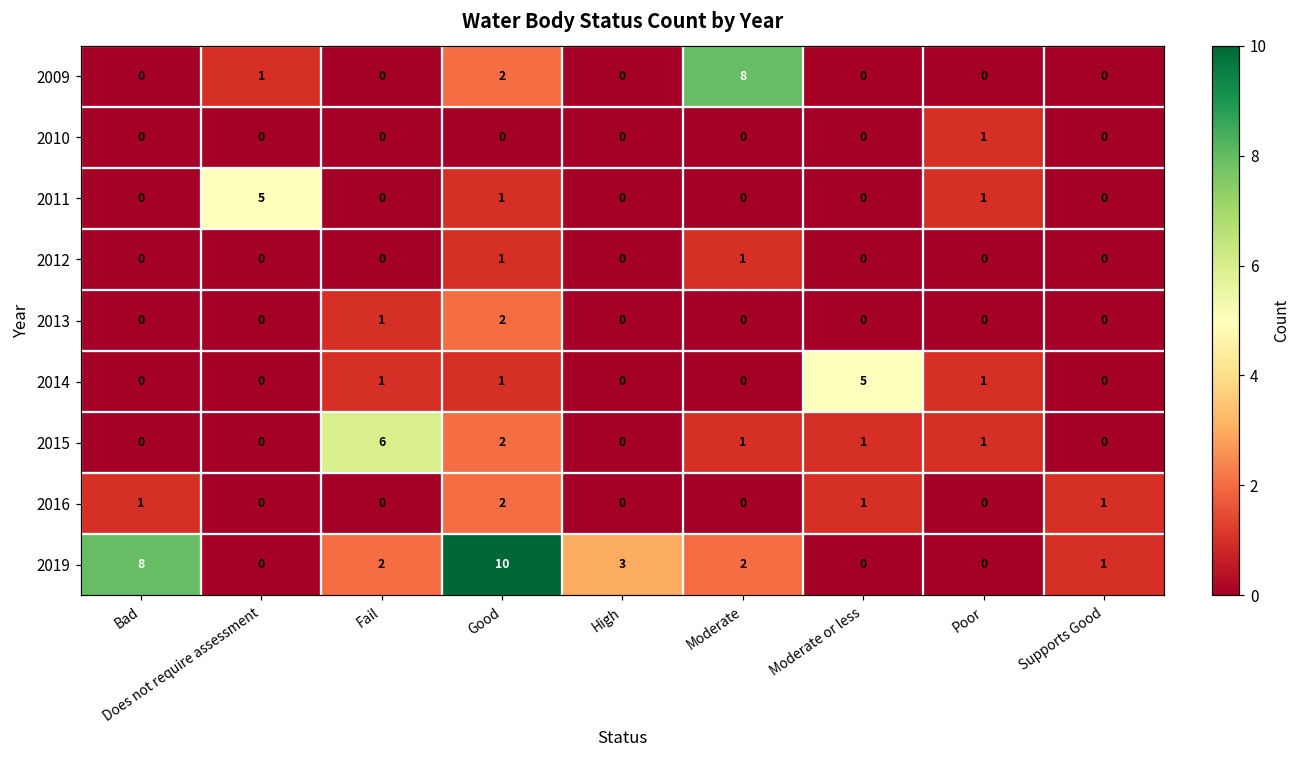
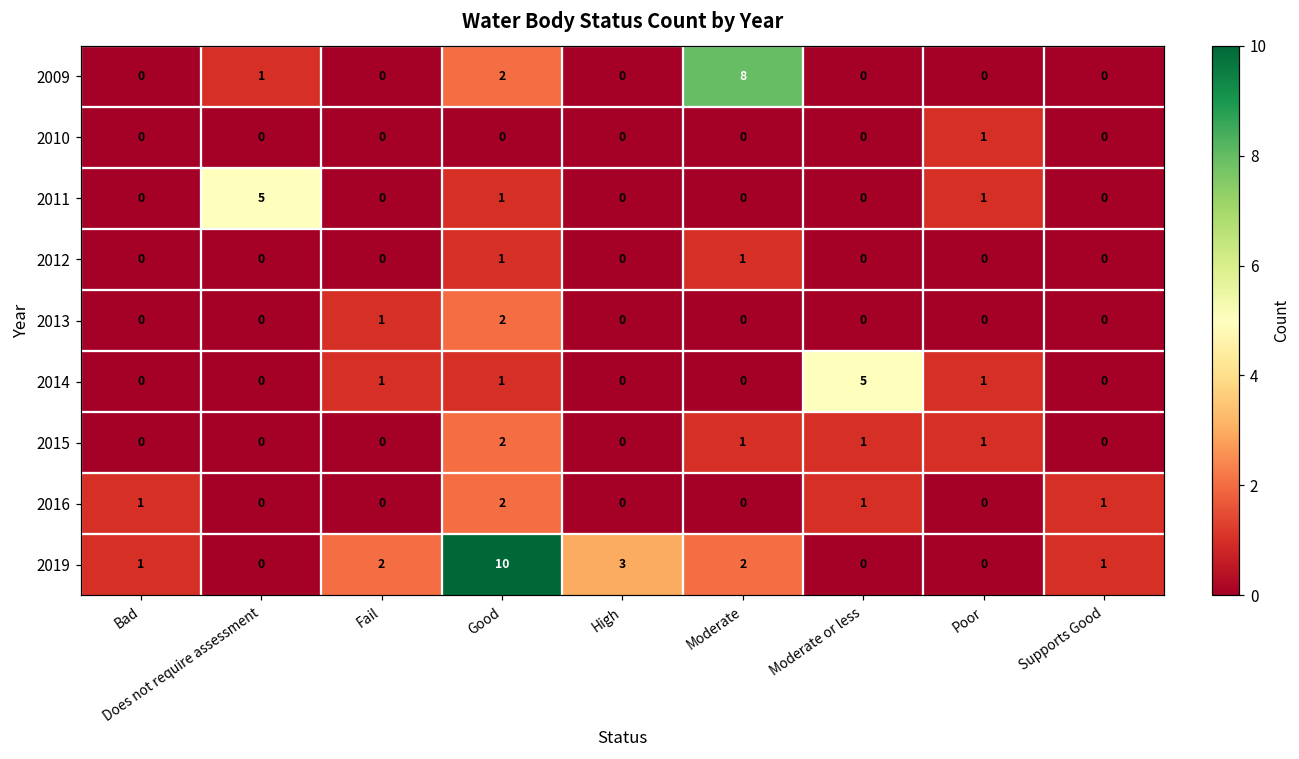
2015, Fail: 6 -> 0
2019, Bad: 8 -> 1
